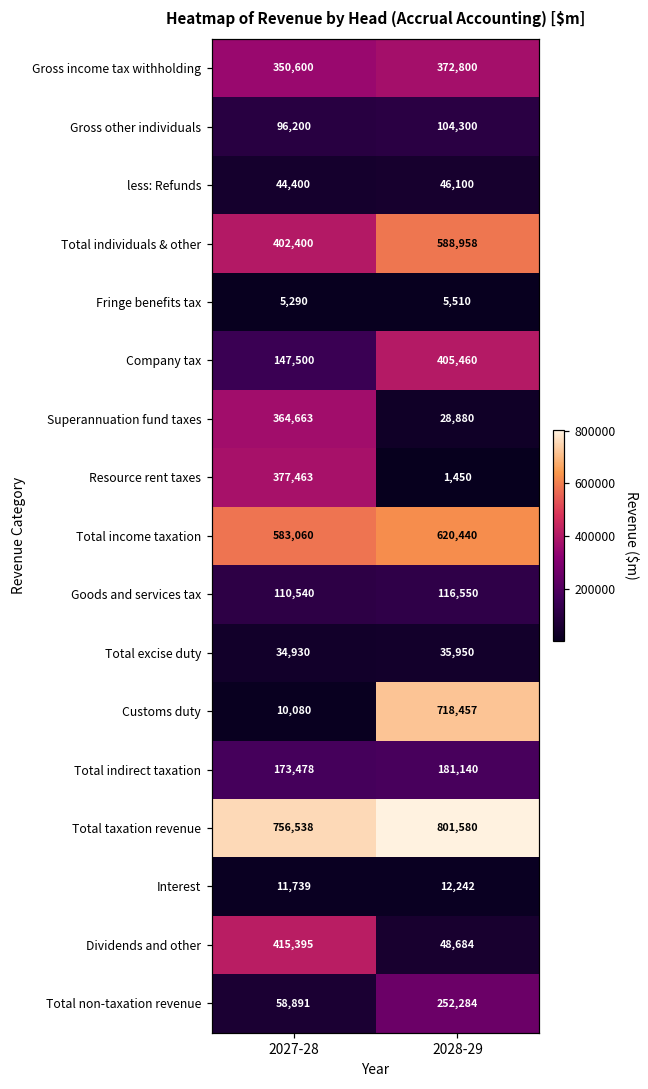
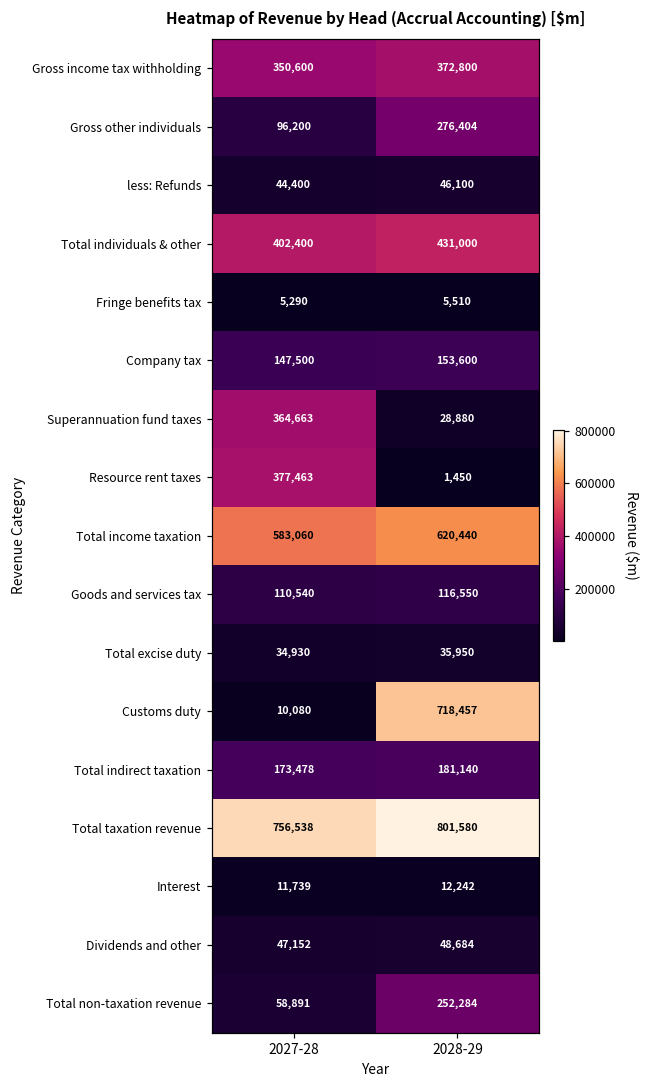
Gross other individuals, 2028-29: 104,300 -> 276,404
Total individuals & other, 2028-29: 588,958 -> 431,000
Company tax, 2028-29: 405,460 -> 153,600
Dividends and other, 2027-28: 415,395 -> 47,152
